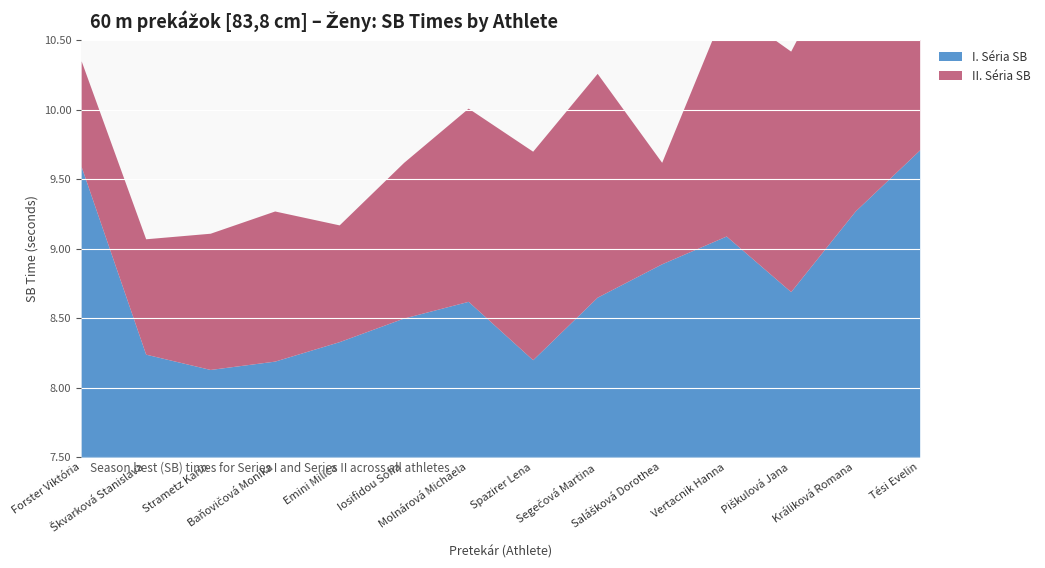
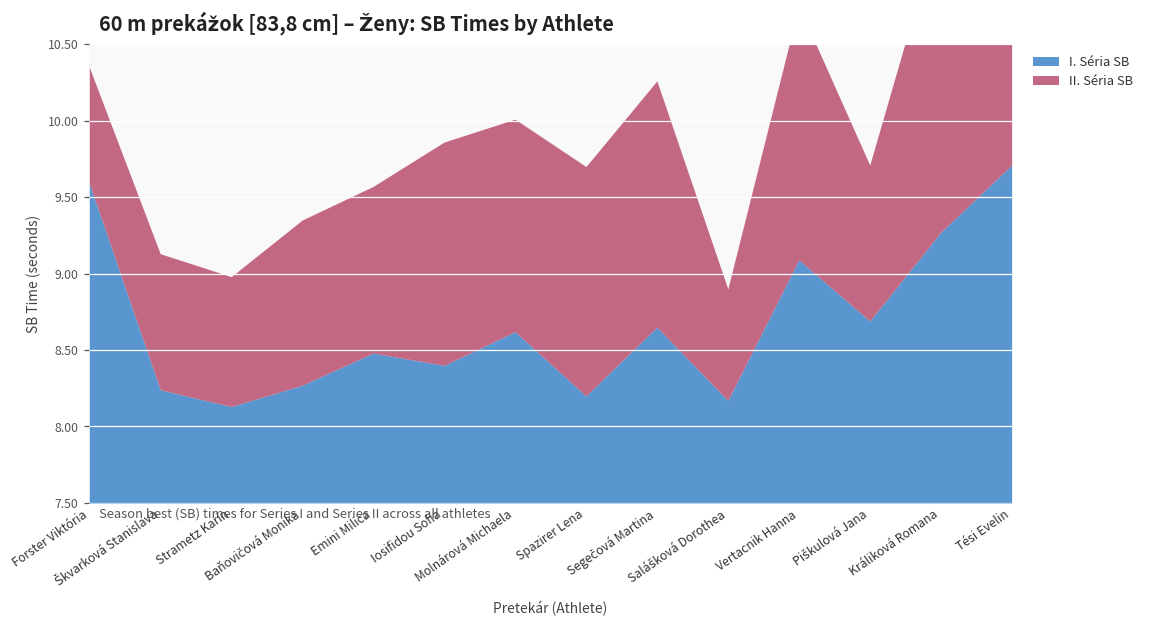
II. Séria SB, Škvarková Stanislava: 0.83 -> 0.89
II. Séria SB, Strametz Karin: 0.98 -> 0.85
I. Séria SB, Baňovičová Monika: 8.19 -> 8.27
I. Séria SB, Emini Milica: 8.33 -> 8.48
II. Séria SB, Emini Milica: 0.84 -> 1.09
I. Séria SB, Iosifidou Sofia: 8.5 -> 8.4
II. Séria SB, Iosifidou Sofia: 1.12 -> 1.46
I. Séria SB, Salášková Dorothea: 8.89 -> 8.17
II. Séria SB, Piškulová Jana: 1.73 -> 1.02
